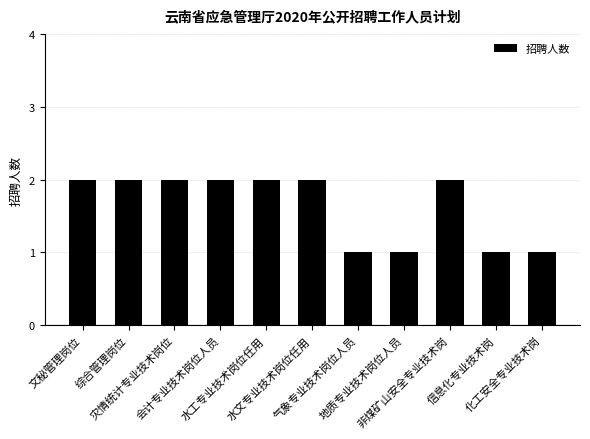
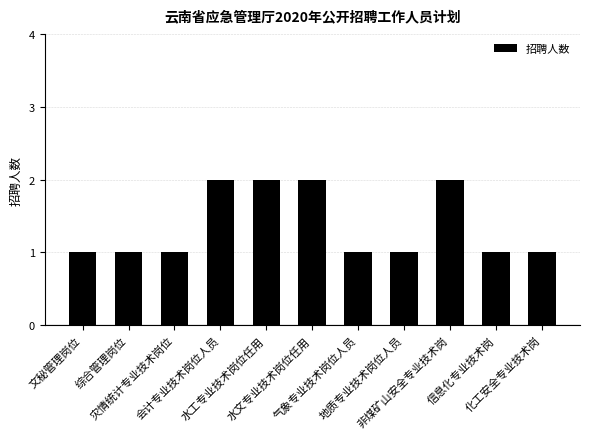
文秘管理岗位: 2 -> 1
综合管理岗位: 2 -> 1
灾情统计专业技术岗位: 2 -> 1
